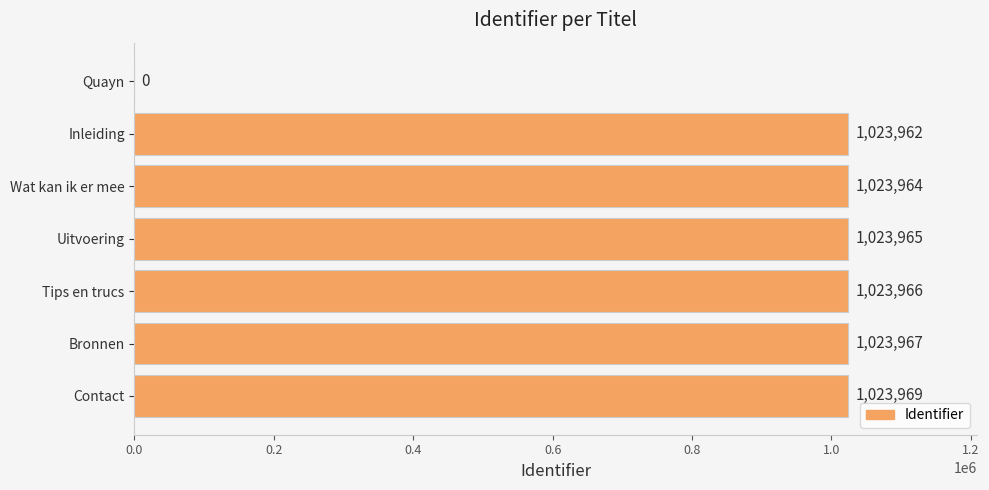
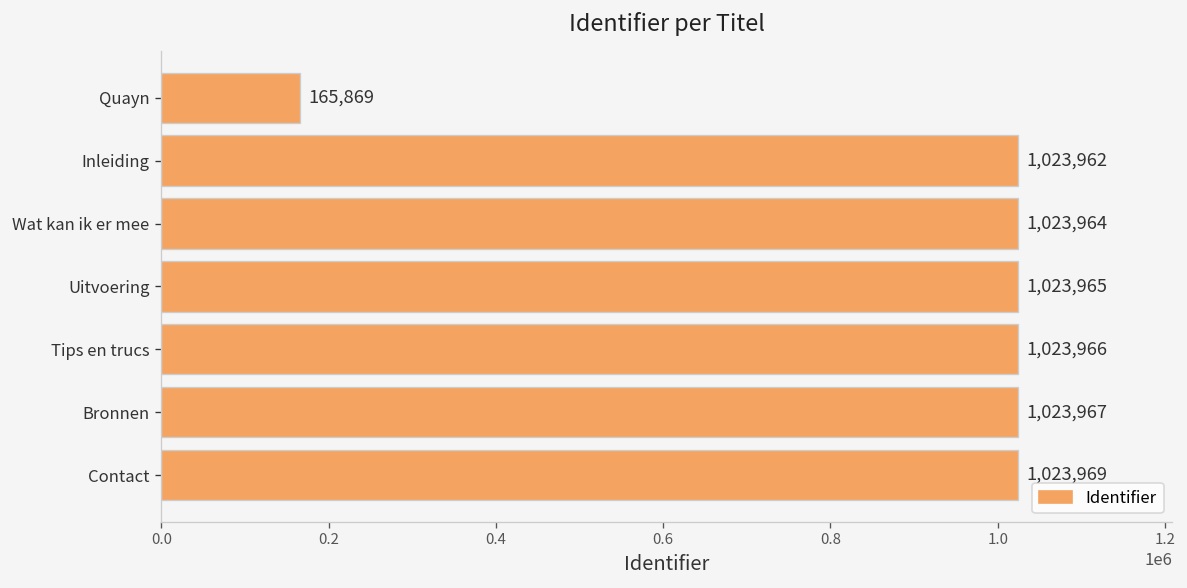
Quayn: 0 -> 165,869
